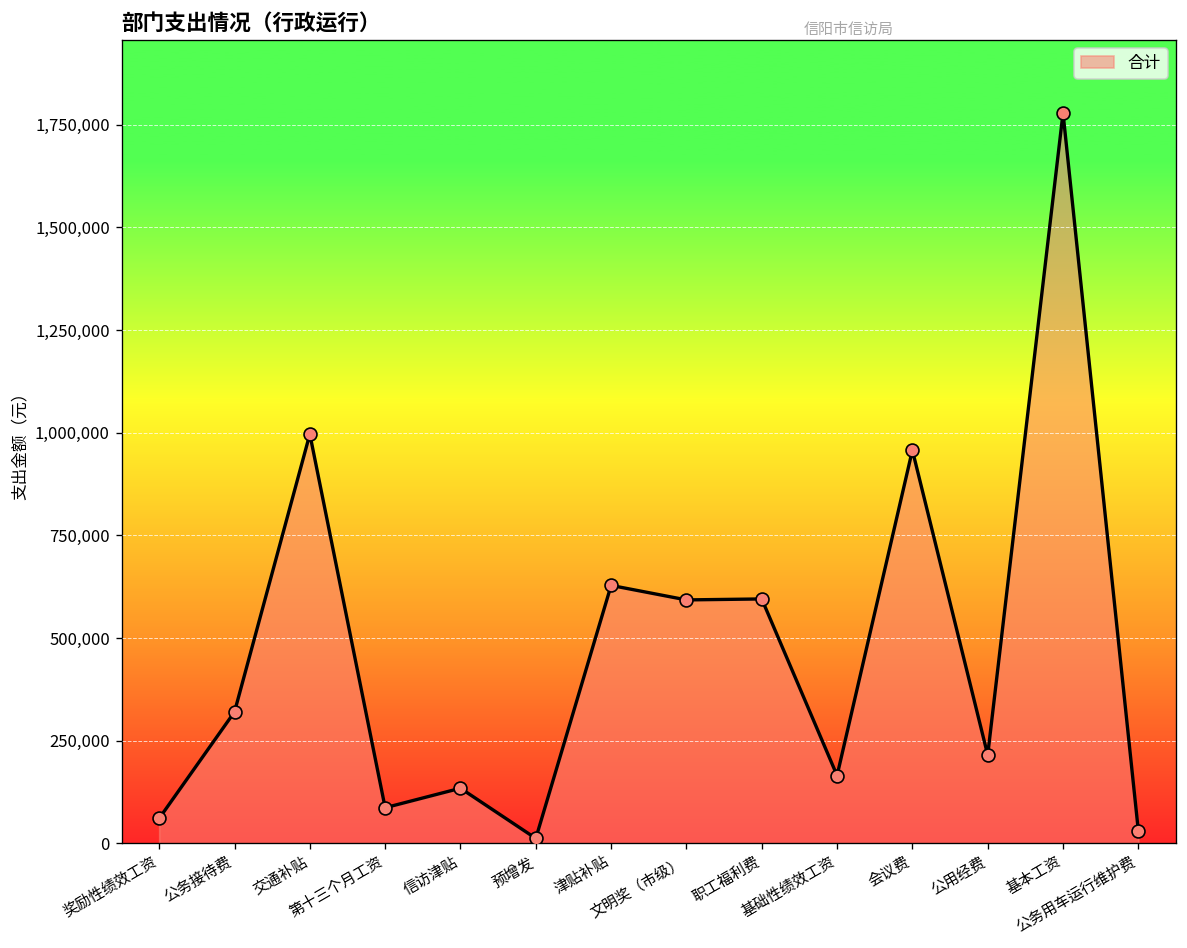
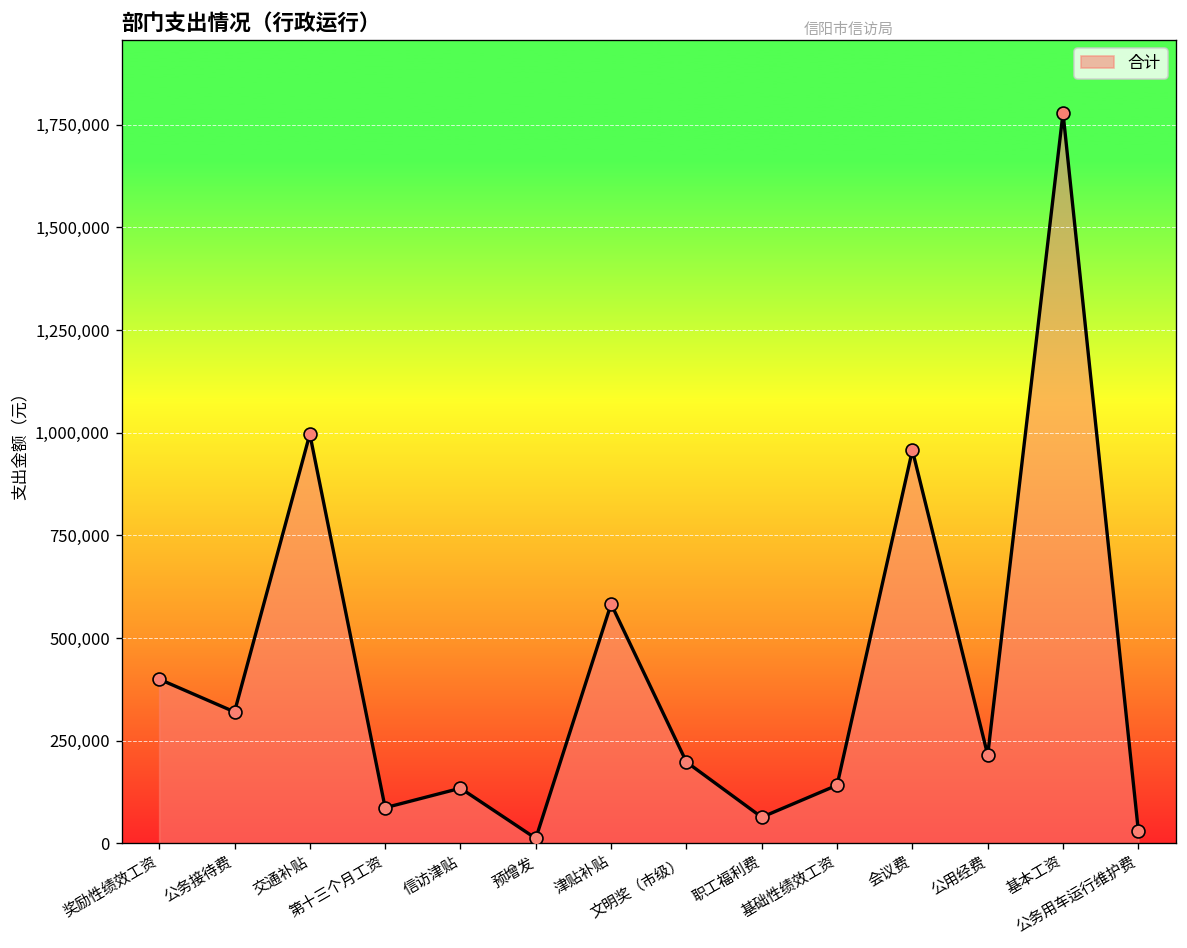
奖励性绩效工资: 60,000 -> 400,000
津贴补贴: 630,000 -> 580,000
文明奖（市级）: 590,000 -> 200,000
职工福利费: 600,000 -> 60,000
基础性绩效工资: 170,000 -> 140,000
